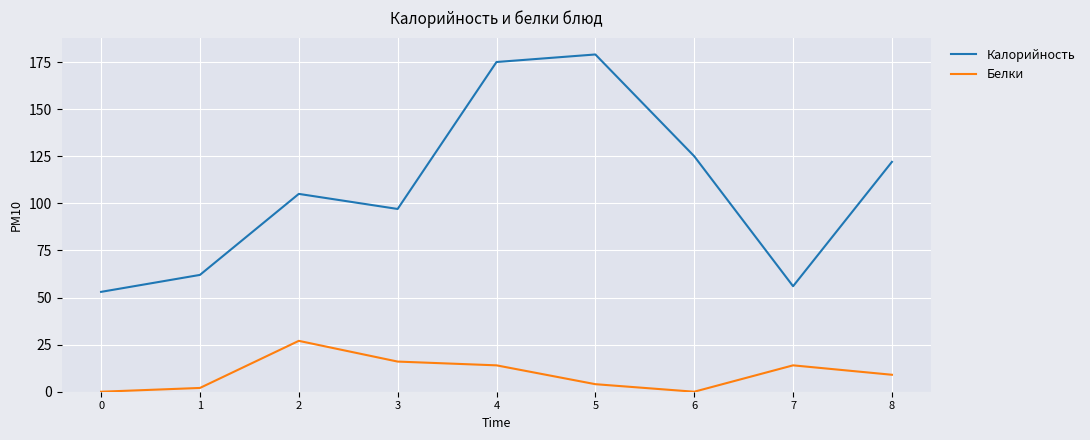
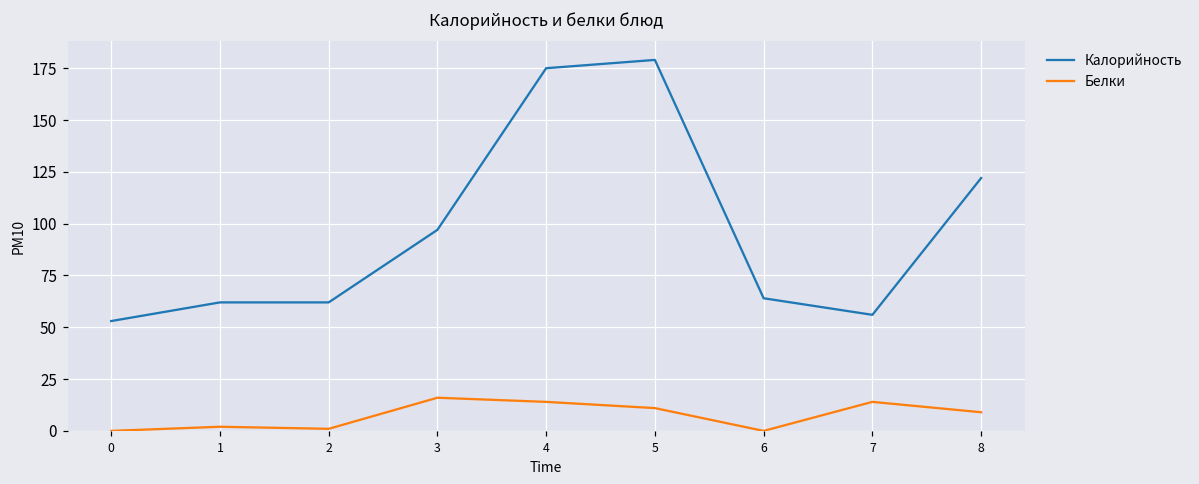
Калорийность, 2: 105 -> 62
Белки, 2: 27 -> 1
Белки, 5: 4 -> 11
Калорийность, 6: 125 -> 64
